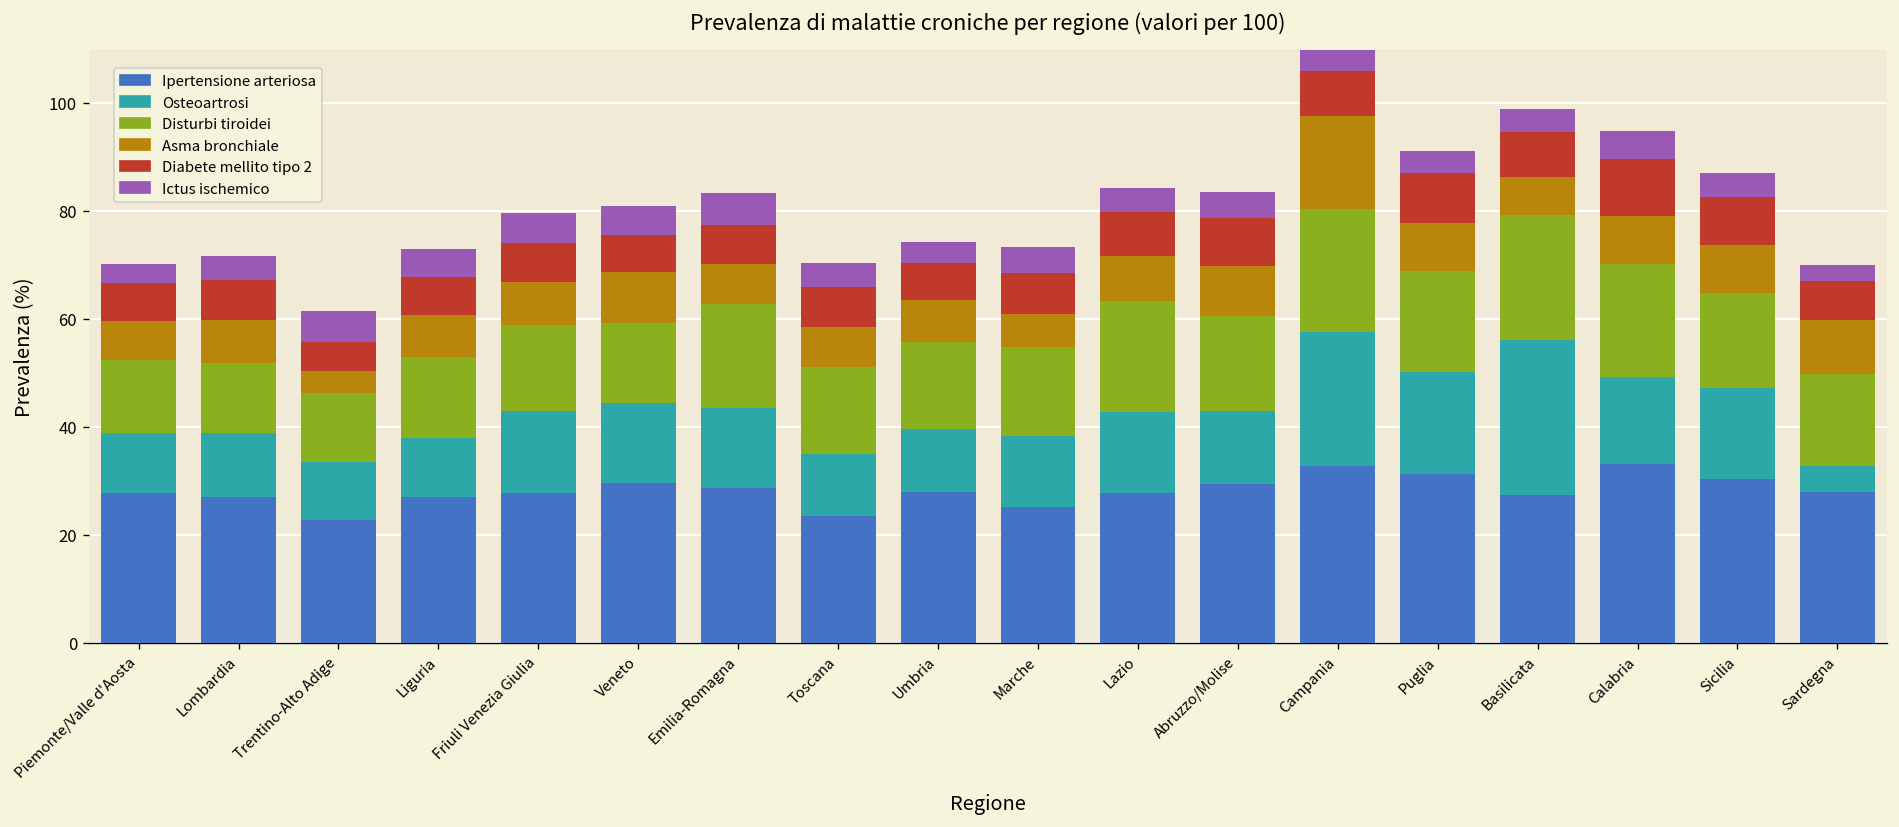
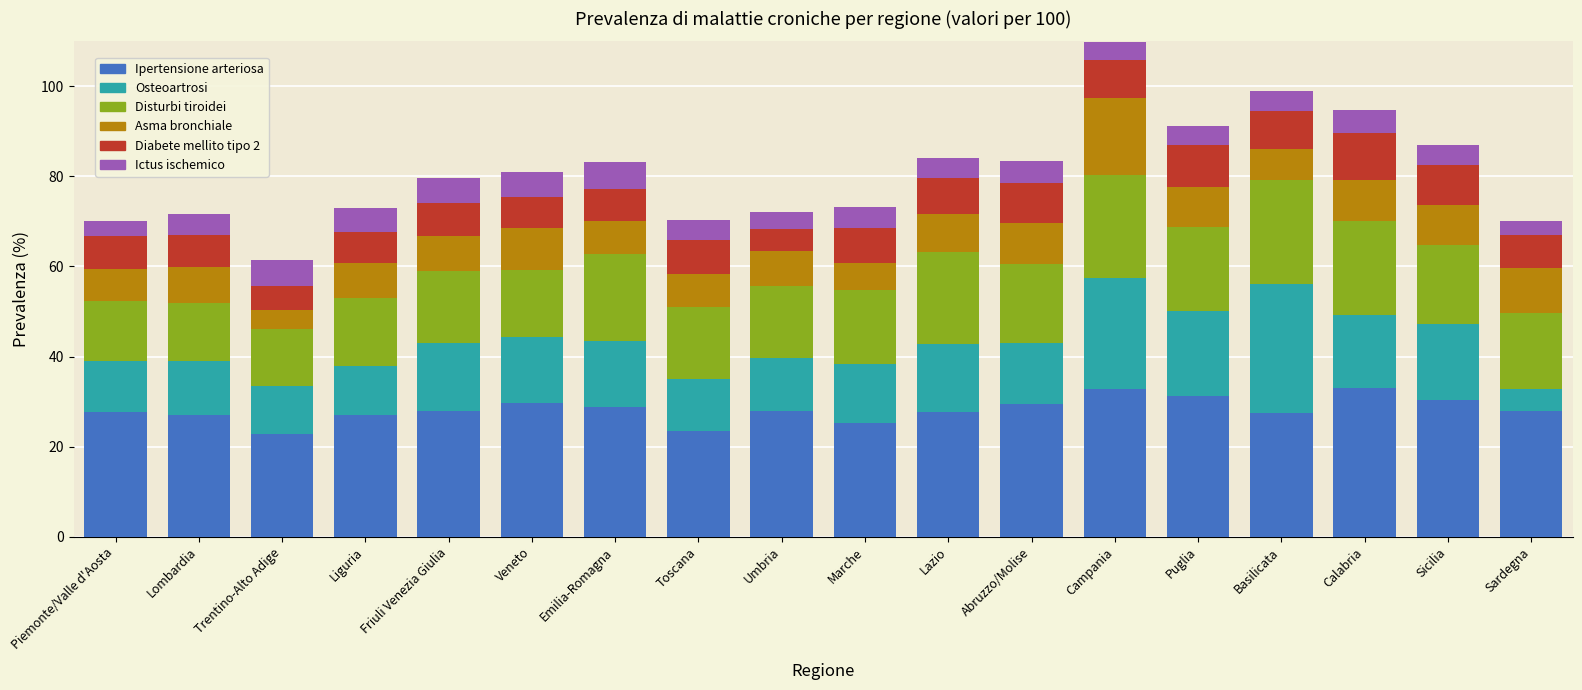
Diabete mellito tipo 2, Umbria: 7 -> 5
